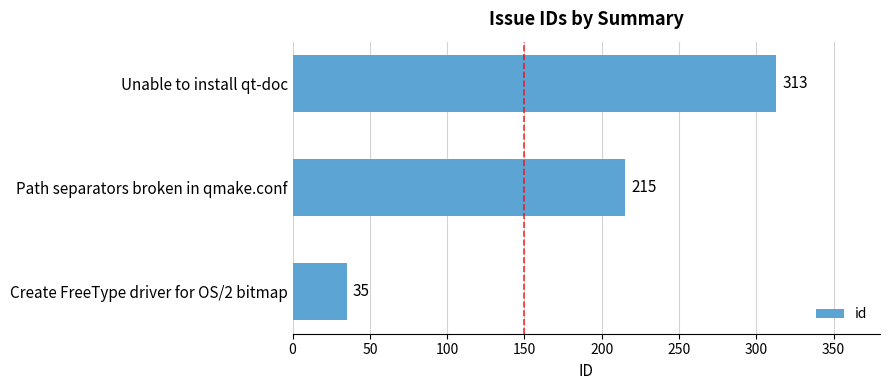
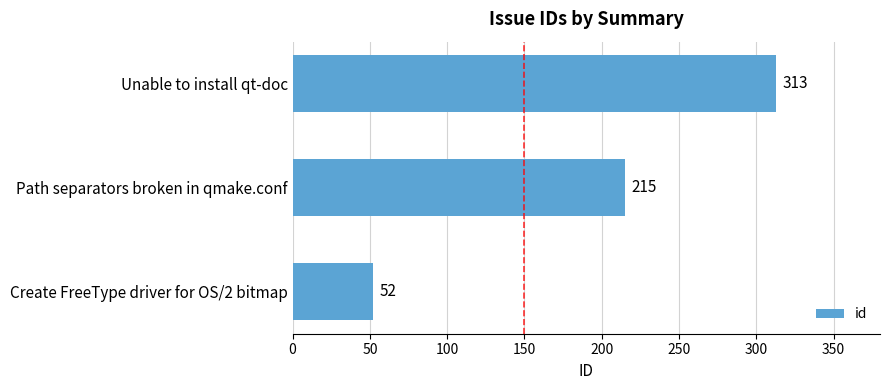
Create FreeType driver for OS/2 bitmap: 35 -> 52
